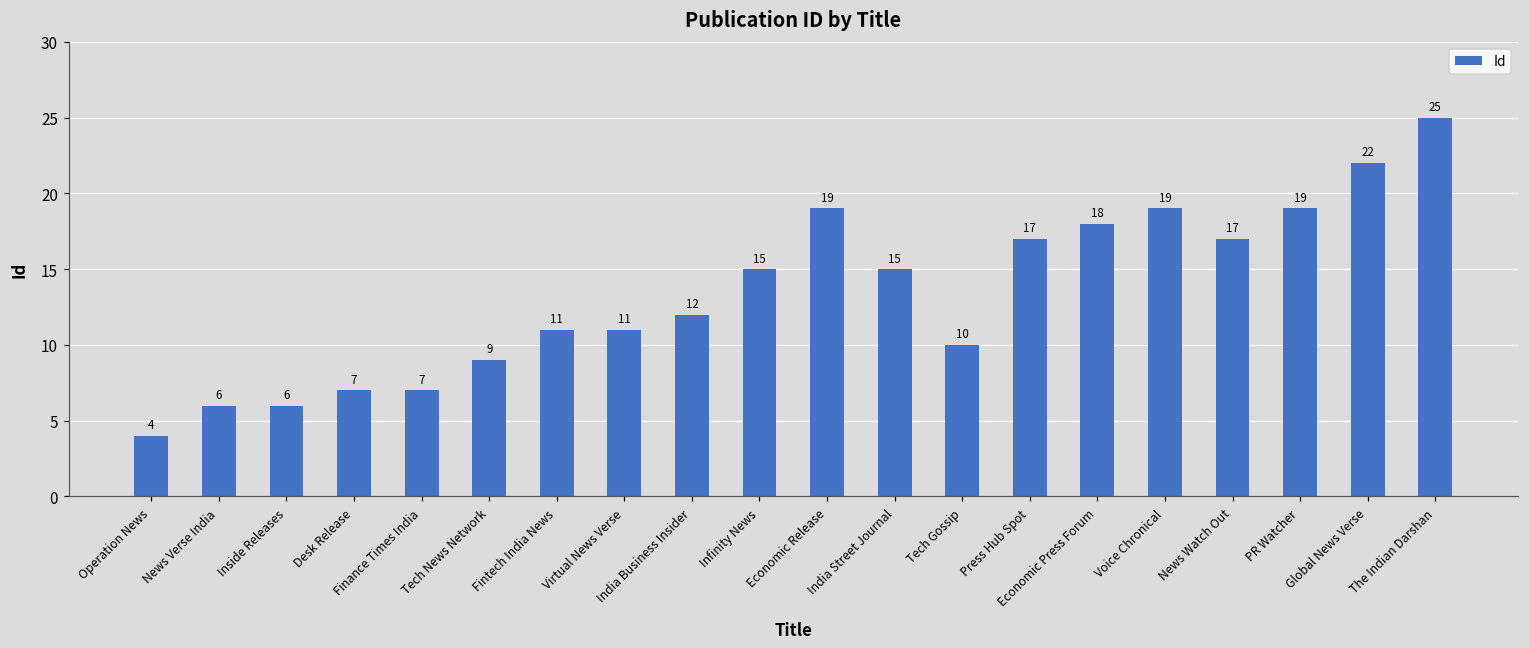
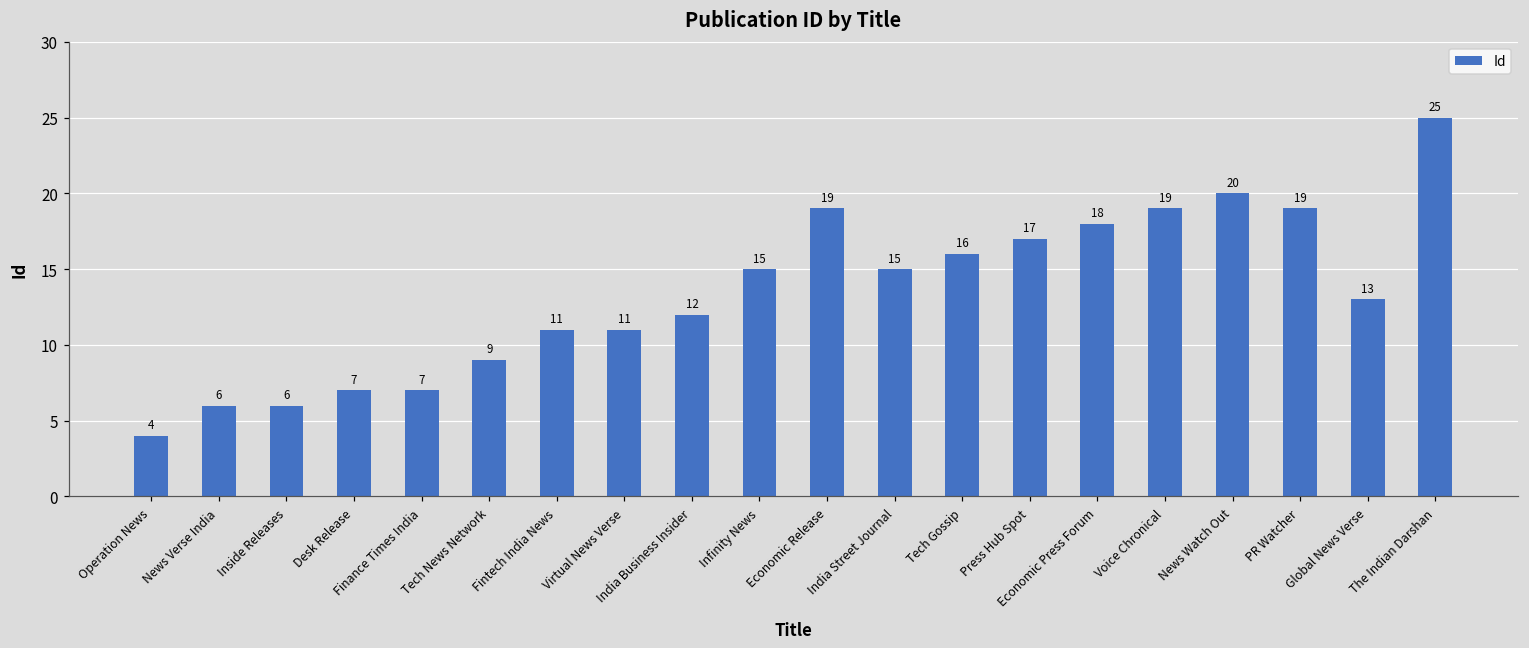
Tech Gossip: 10 -> 16
News Watch Out: 17 -> 20
Global News Verse: 22 -> 13
